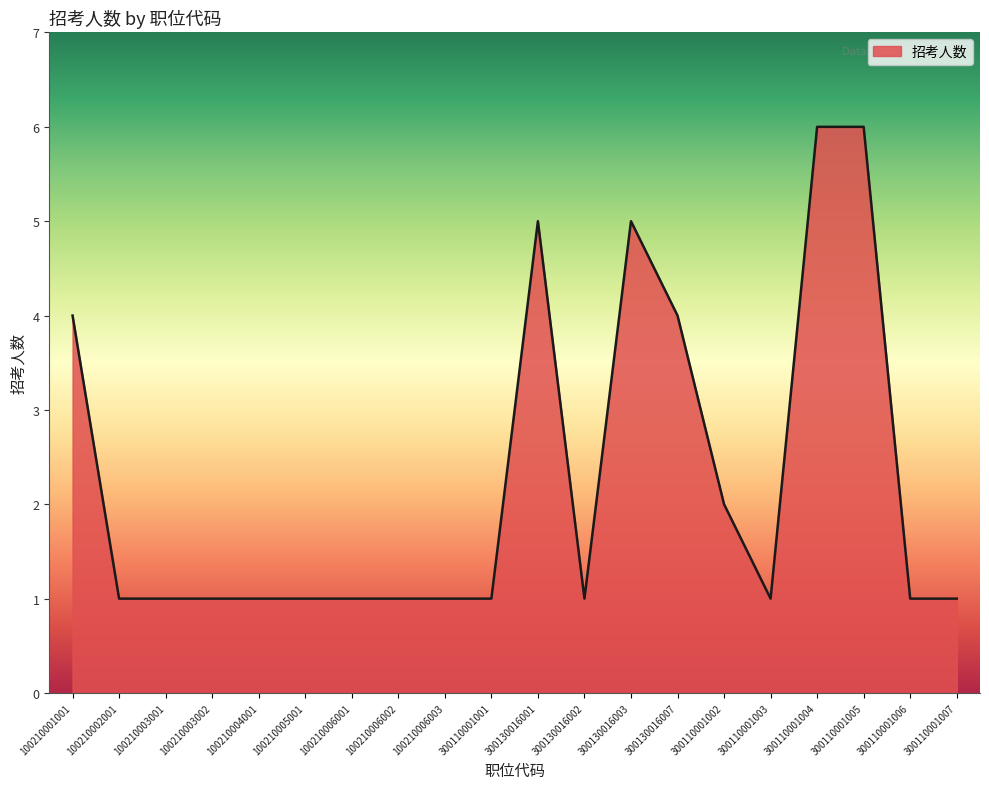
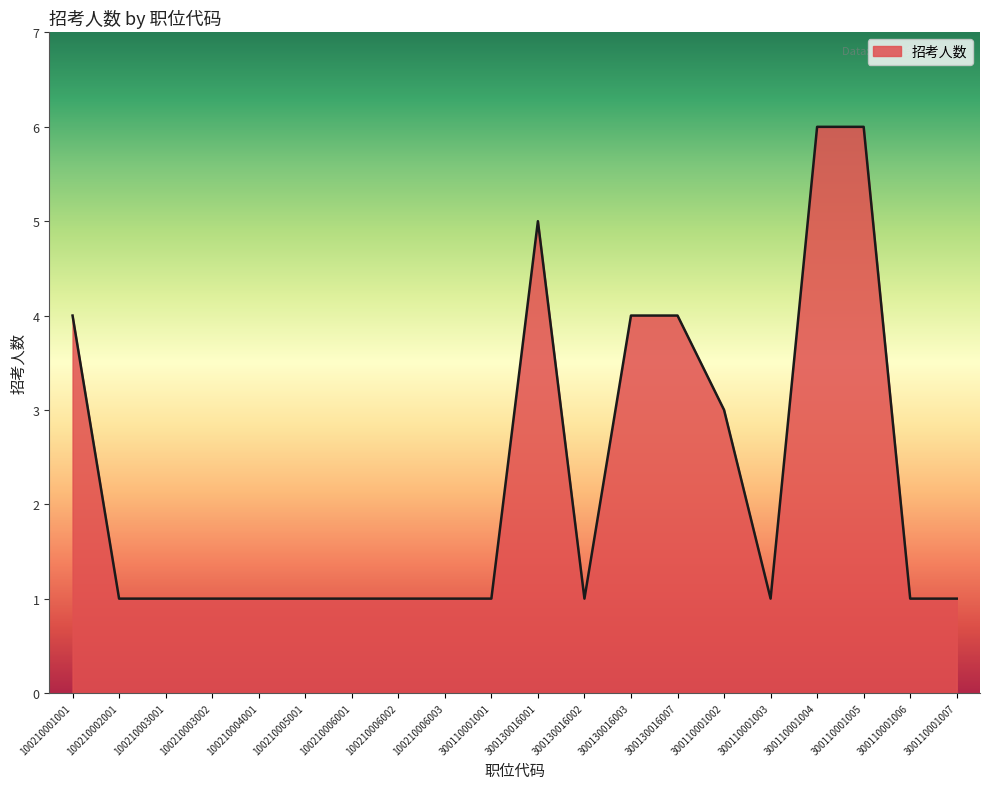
300130016003: 5 -> 4
300110001002: 2 -> 3
